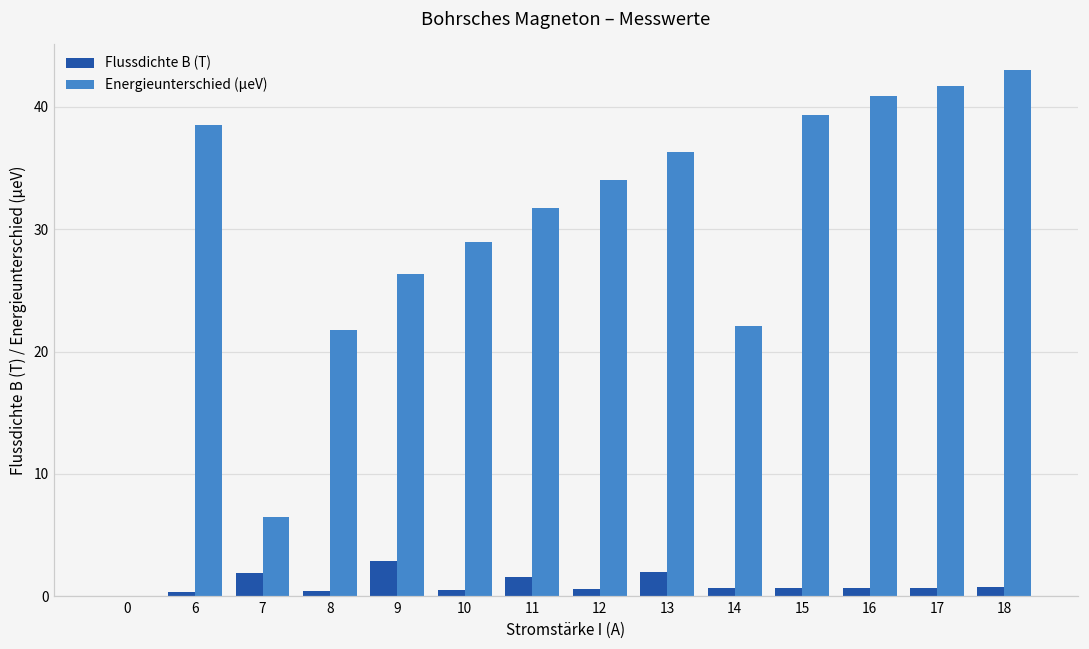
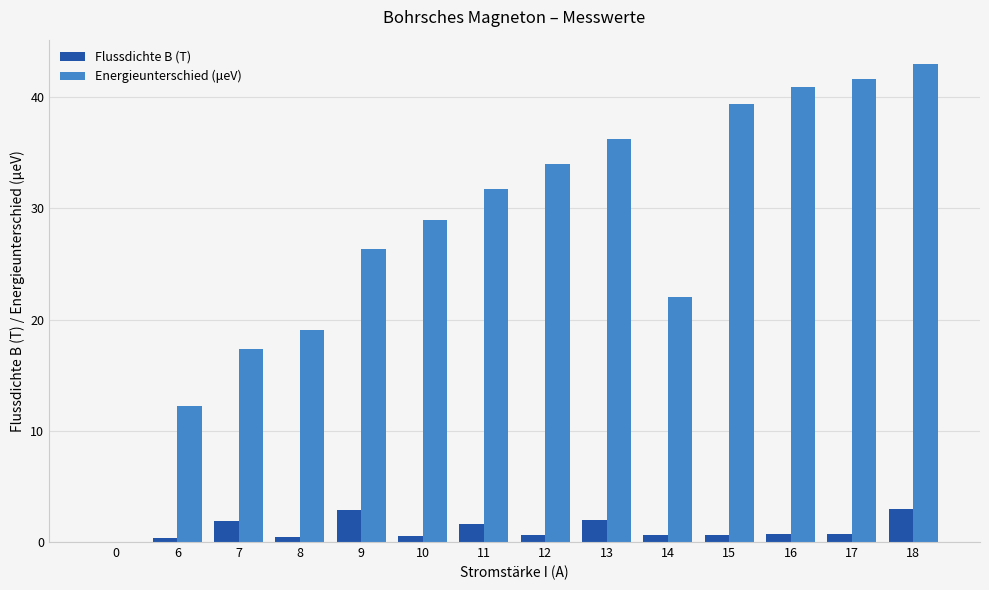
Energieunterschied (μeV), 6: 38.5 -> 12.2
Energieunterschied (μeV), 7: 6.5 -> 17.3
Energieunterschied (μeV), 8: 21.8 -> 19.1
Flussdichte B (T), 18: 0.7 -> 3.0
